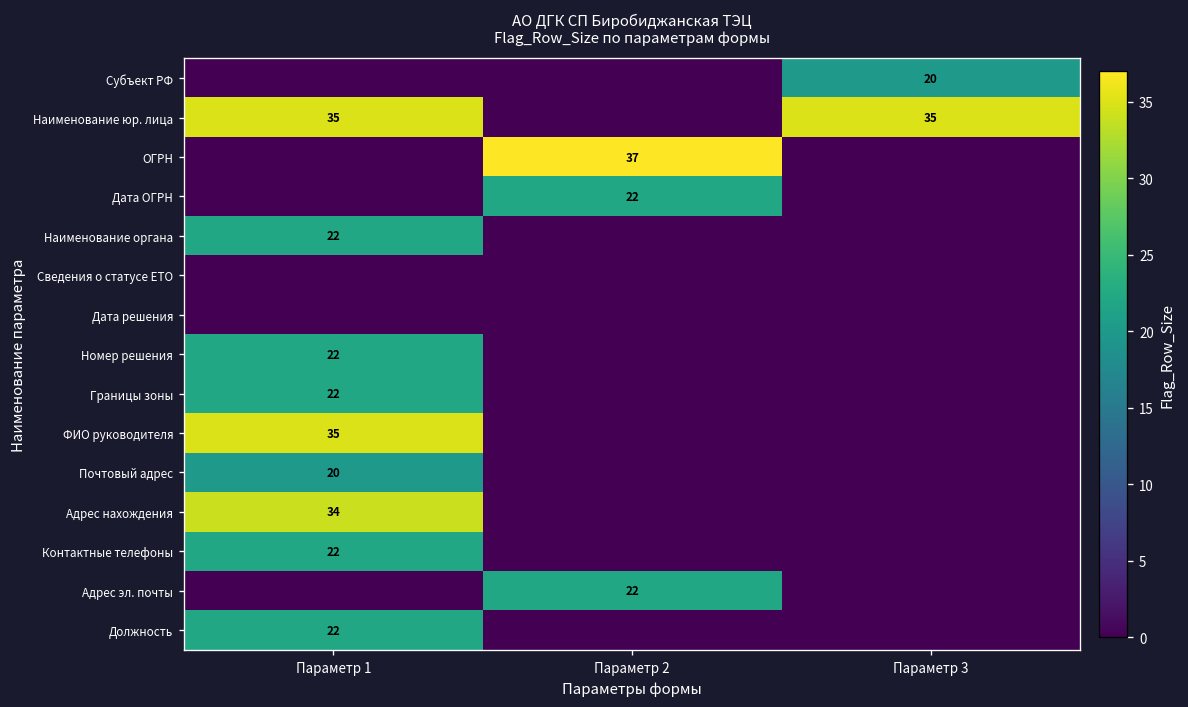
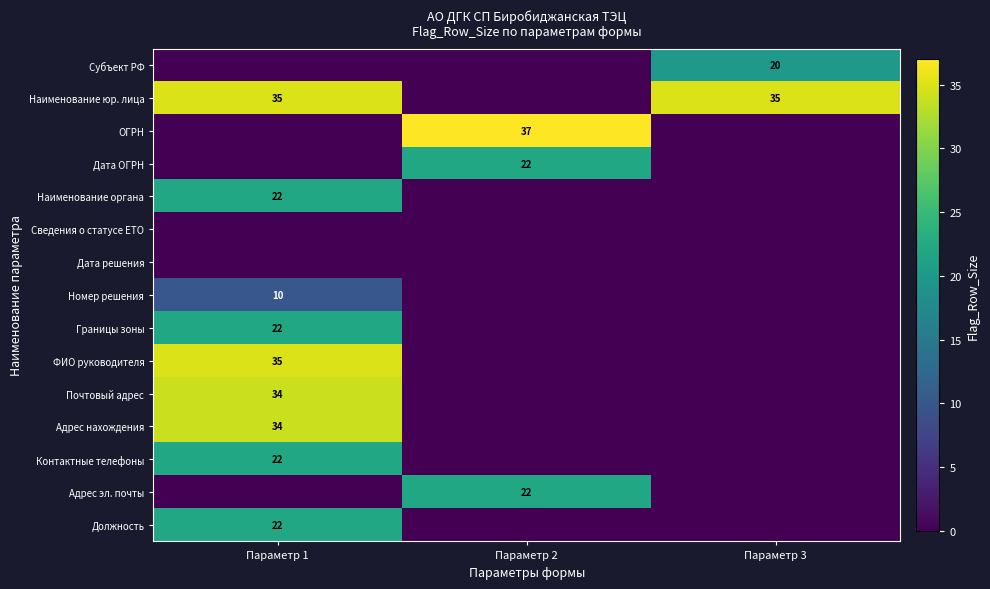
Номер решения, Параметр 1: 22 -> 10
Почтовый адрес, Параметр 1: 20 -> 34
